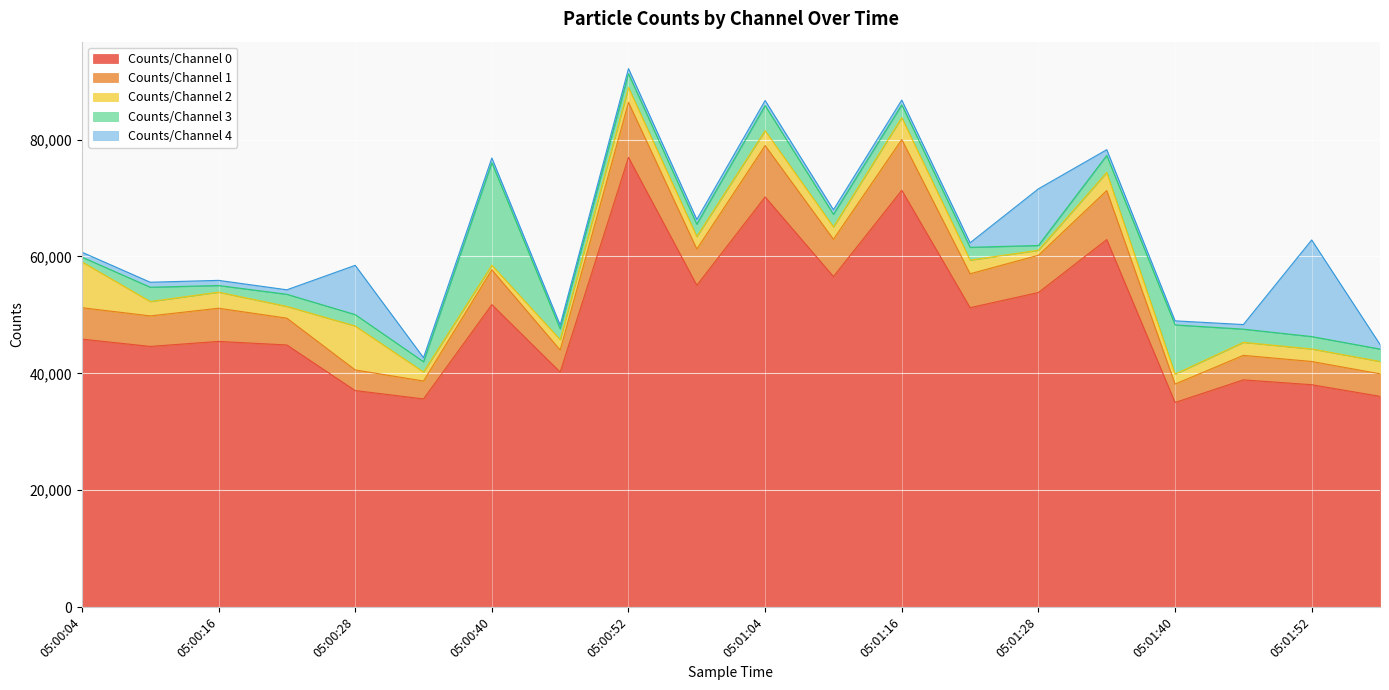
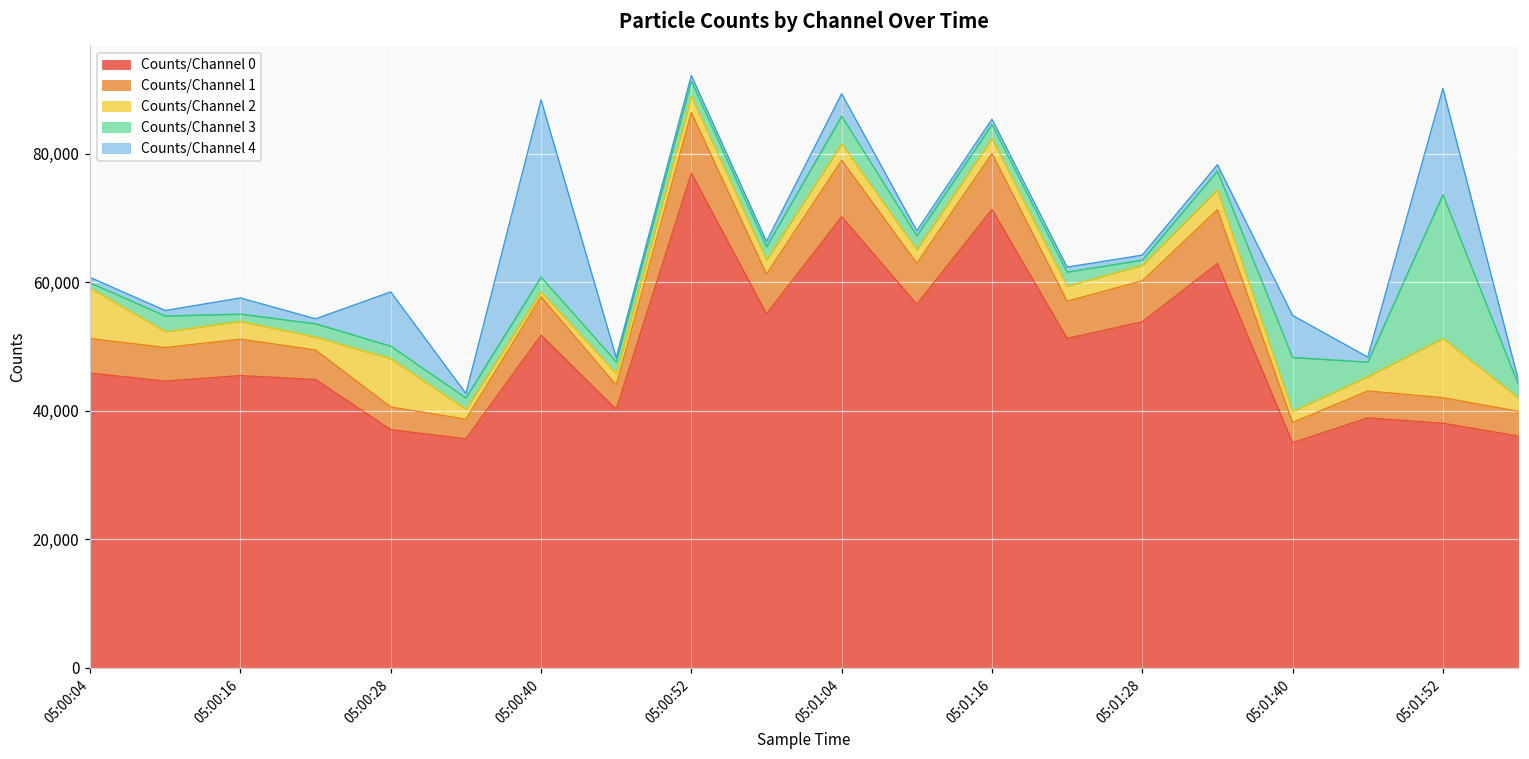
Counts/Channel 4, 05:00:16: 1,000 -> 3,000
Counts/Channel 3, 05:00:40: 18,000 -> 2,000
Counts/Channel 4, 05:00:40: 1,000 -> 28,000
Counts/Channel 4, 05:01:04: 1,000 -> 3,000
Counts/Channel 2, 05:01:16: 4,000 -> 2,000
Counts/Channel 2, 05:01:28: 1,000 -> 2,000
Counts/Channel 4, 05:01:28: 10,000 -> 1,000
Counts/Channel 4, 05:01:40: 1,000 -> 7,000
Counts/Channel 2, 05:01:52: 2,000 -> 9,000
Counts/Channel 3, 05:01:52: 2,000 -> 22,000
